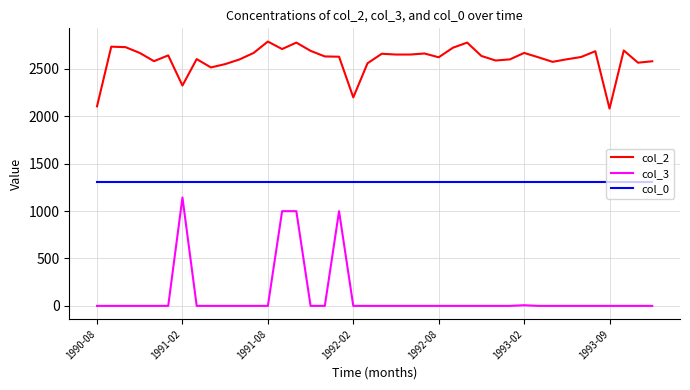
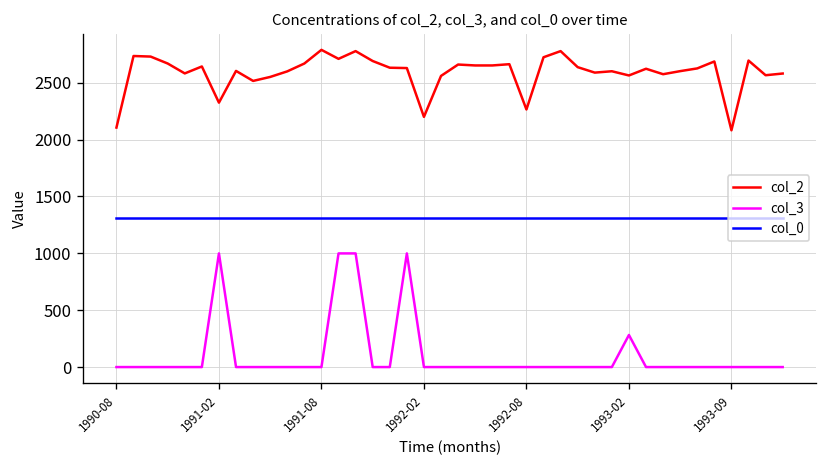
col_3, 1991-02: 1100 -> 1000
col_2, 1992-08: 2600 -> 2300
col_2, 1993-02: 2700 -> 2600
col_3, 1993-02: 0 -> 300
